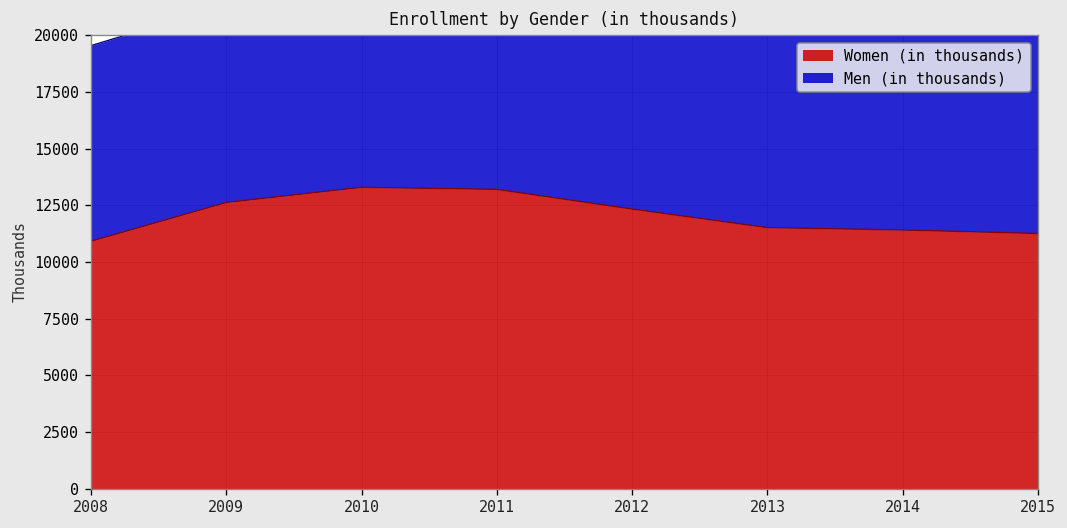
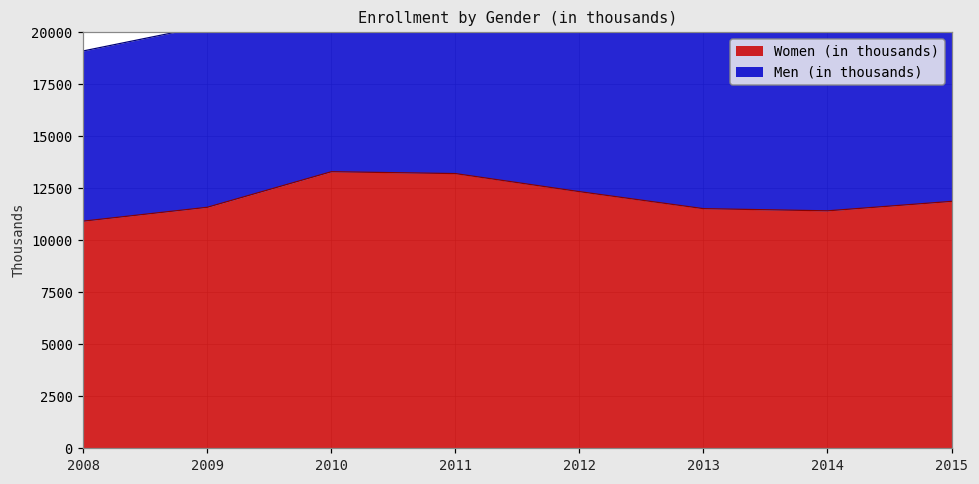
Men (in thousands), 2008: 8600 -> 8200
Women (in thousands), 2009: 12600 -> 11600
Women (in thousands), 2015: 11300 -> 11900
